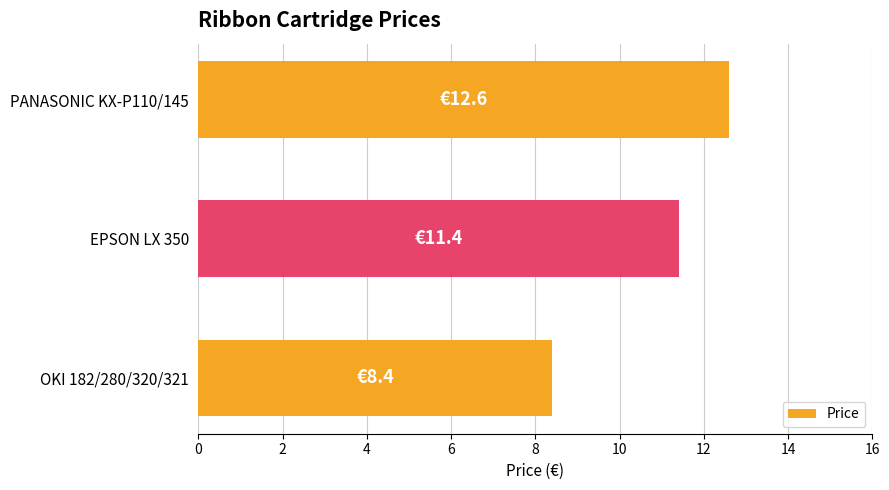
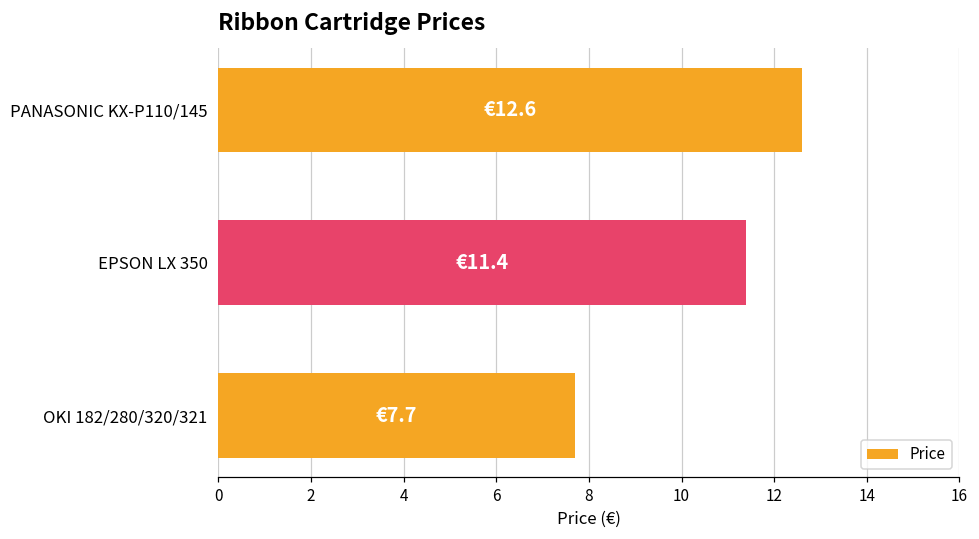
OKI 182/280/320/321: €8.4 -> €7.7
